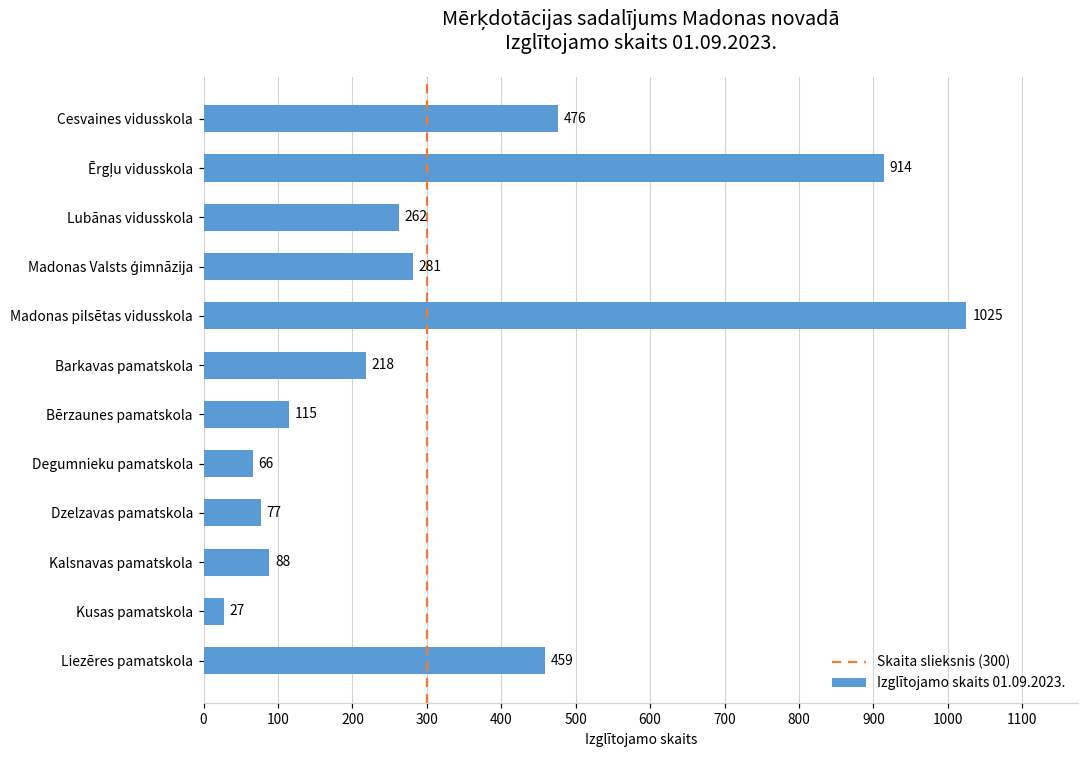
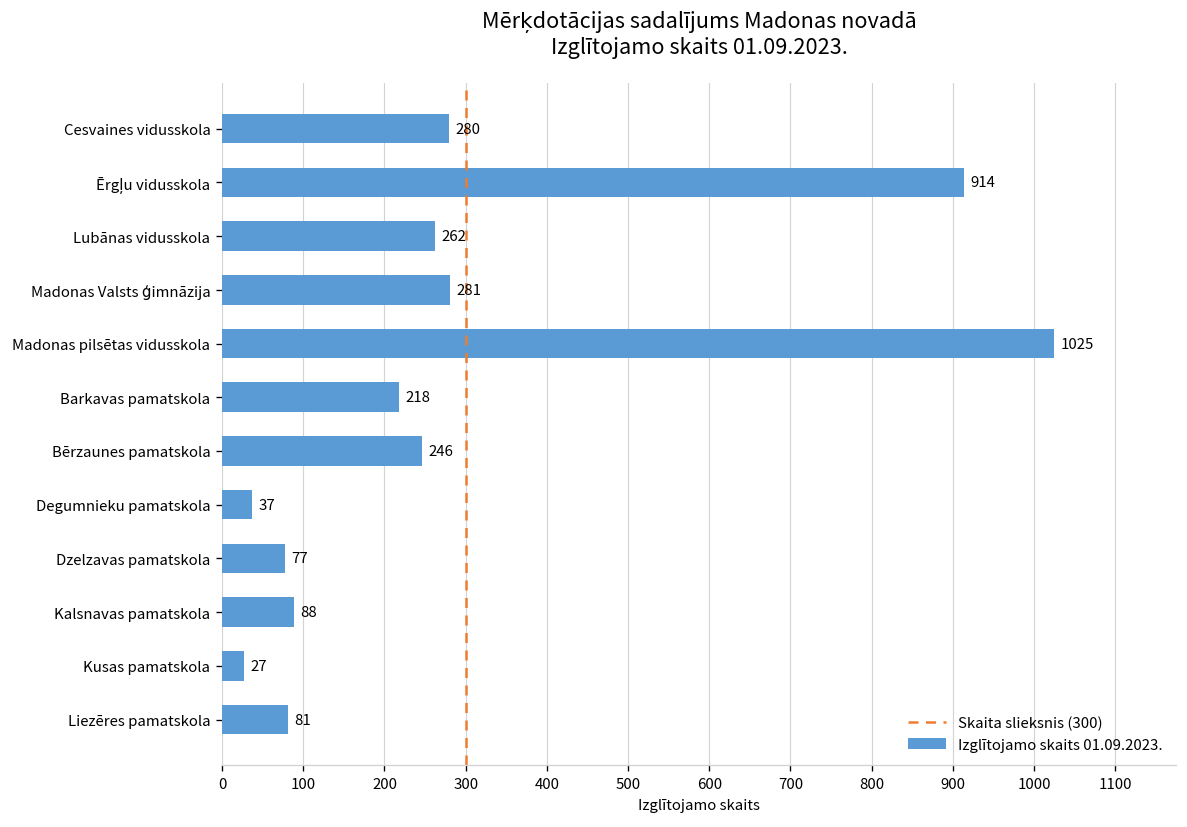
Cesvaines vidusskola: 476 -> 280
Bērzaunes pamatskola: 115 -> 246
Degumnieku pamatskola: 66 -> 37
Liezēres pamatskola: 459 -> 81
